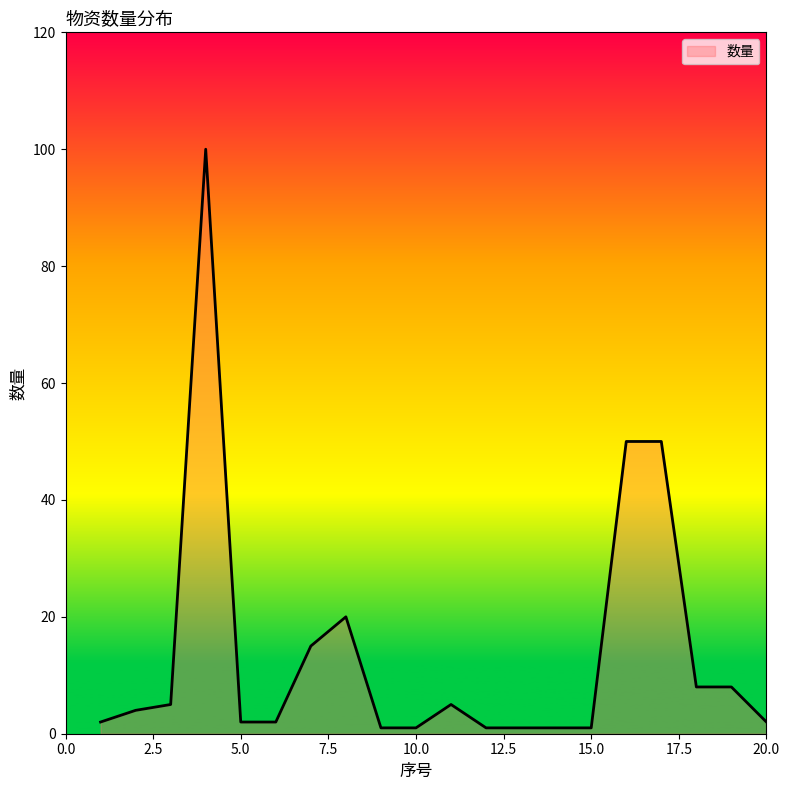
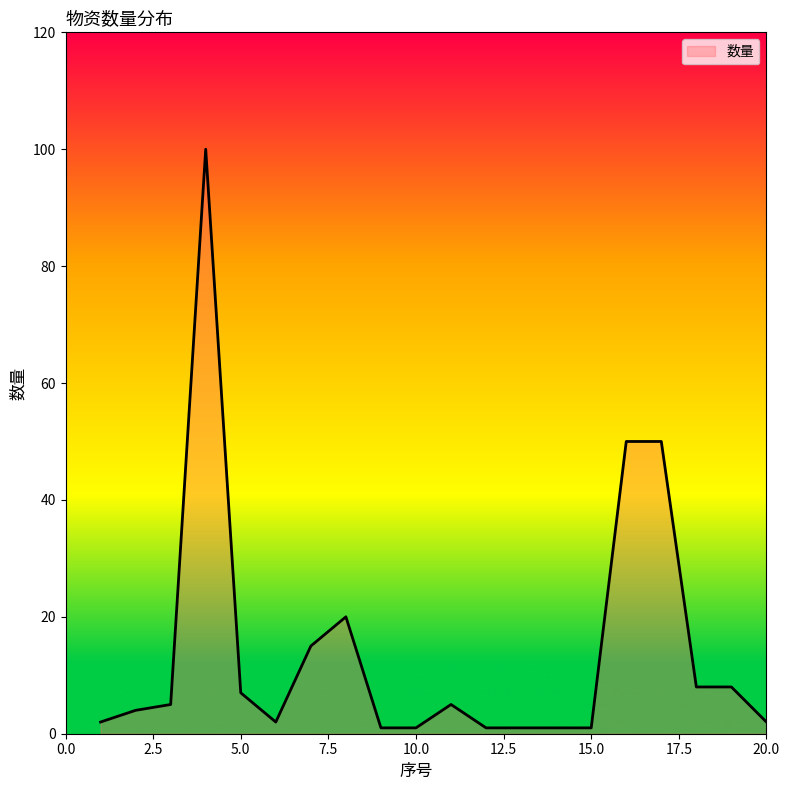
5.0: 2 -> 7
